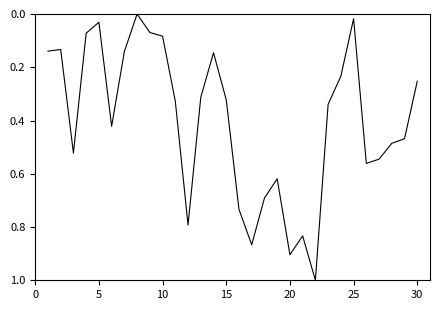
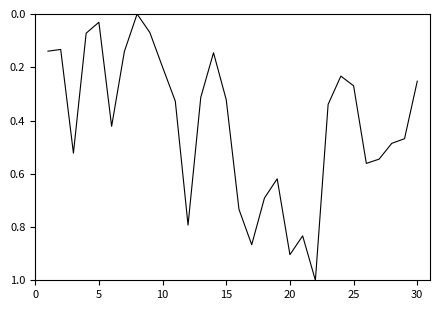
10: 0.08 -> 0.20
25: 0.02 -> 0.27
